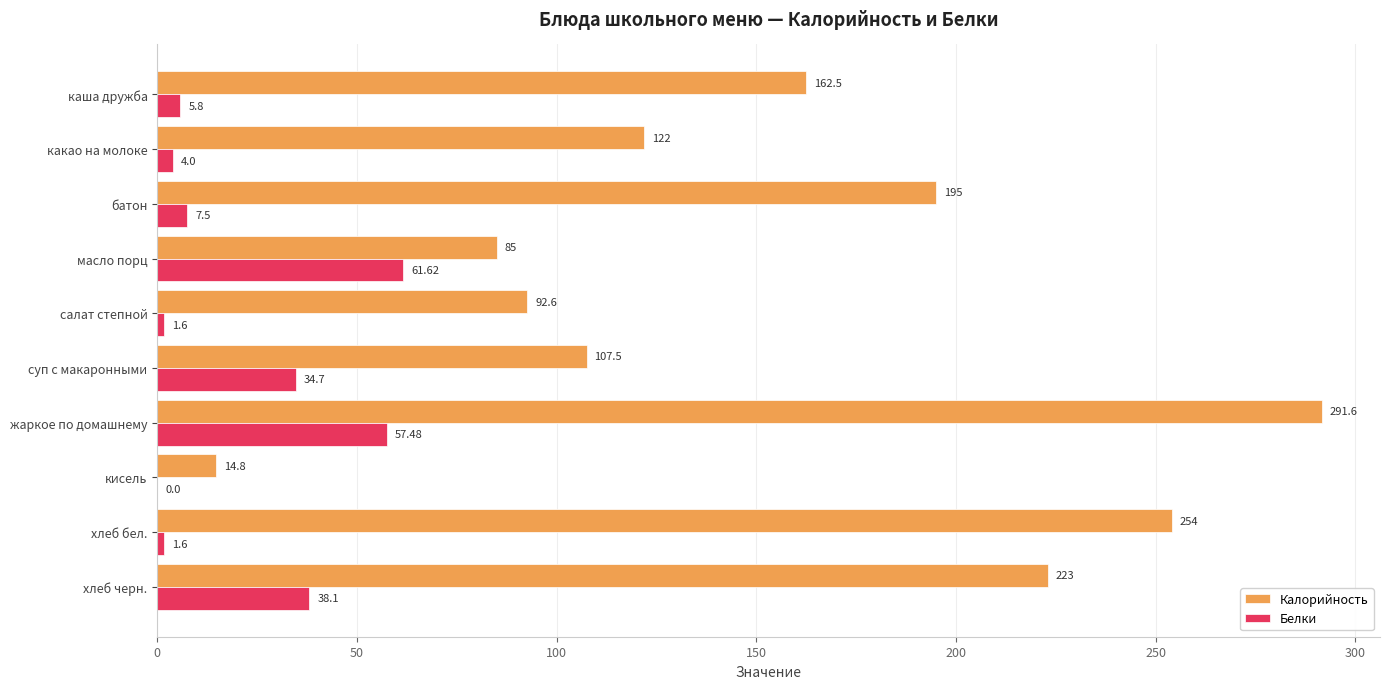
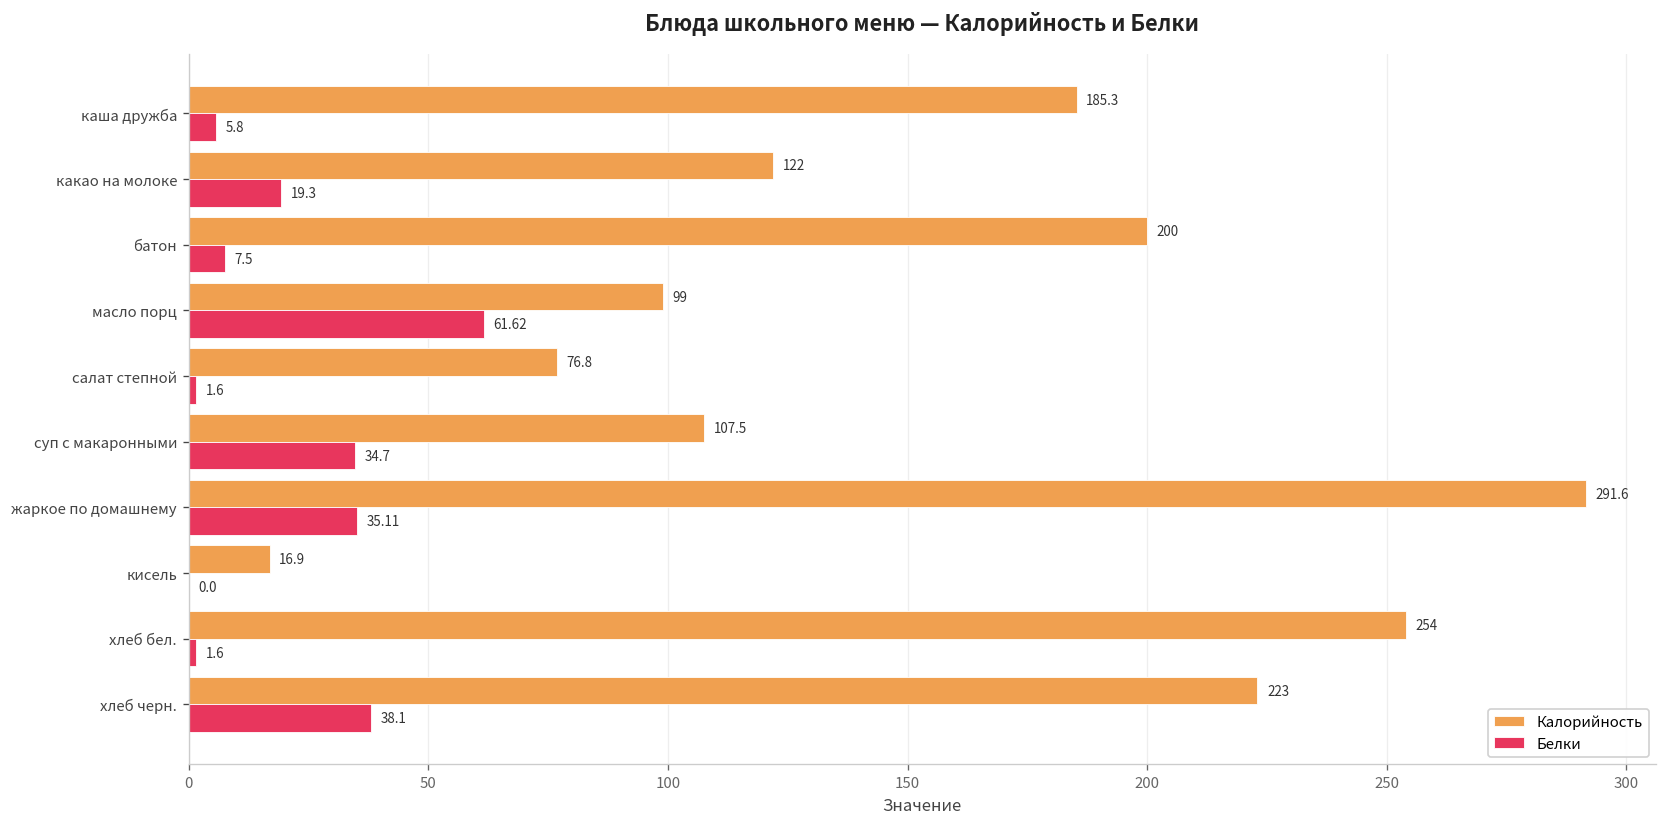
Калорийность, каша дружба: 162.5 -> 185.3
Белки, какао на молоке: 4.0 -> 19.3
Калорийность, батон: 195 -> 200
Калорийность, масло порц: 85 -> 99
Калорийность, салат степной: 92.6 -> 76.8
Белки, жаркое по домашнему: 57.48 -> 35.11
Калорийность, кисель: 14.8 -> 16.9
